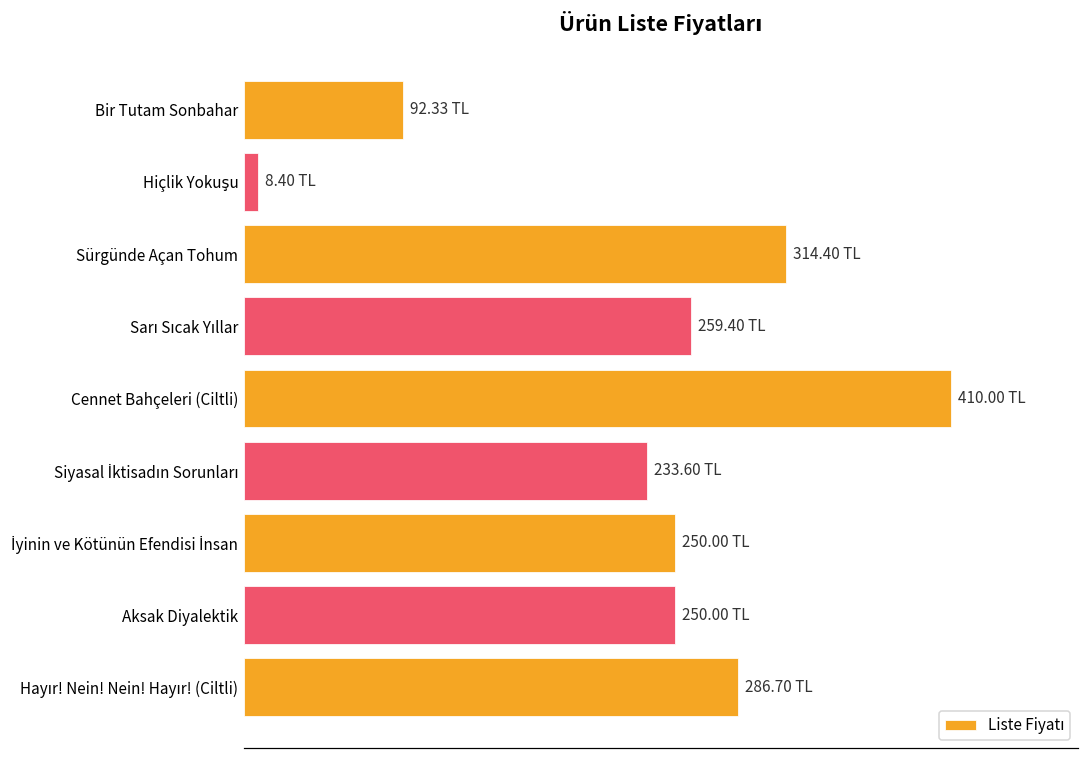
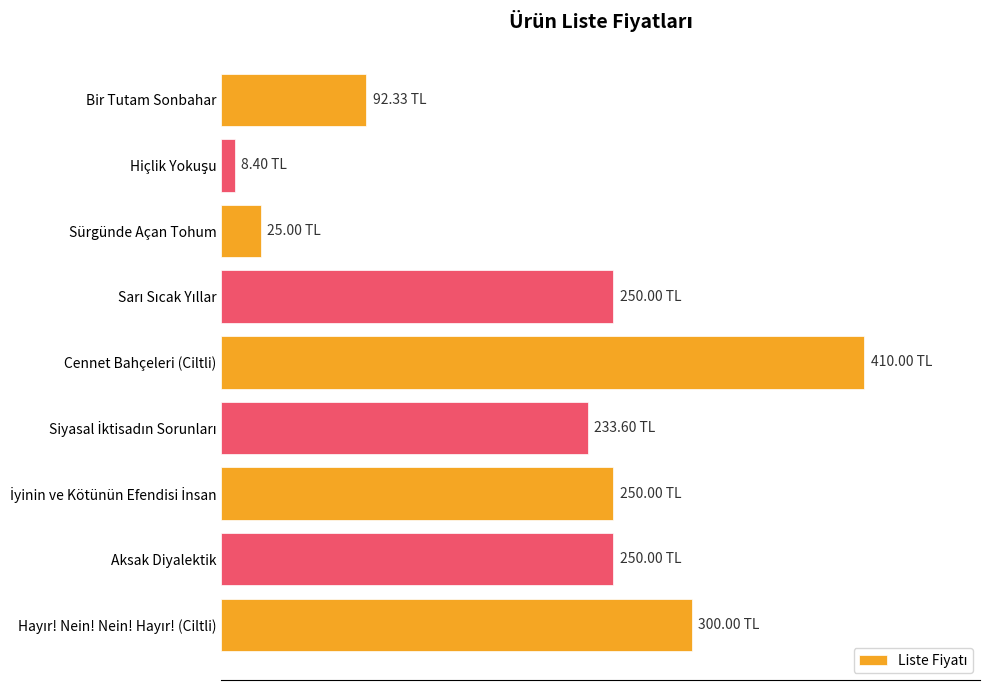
Sürgünde Açan Tohum: 314.40 -> 25.00
Sarı Sıcak Yıllar: 259.40 -> 250.00
Hayır! Nein! Nein! Hayır! (Ciltli): 286.70 -> 300.00
